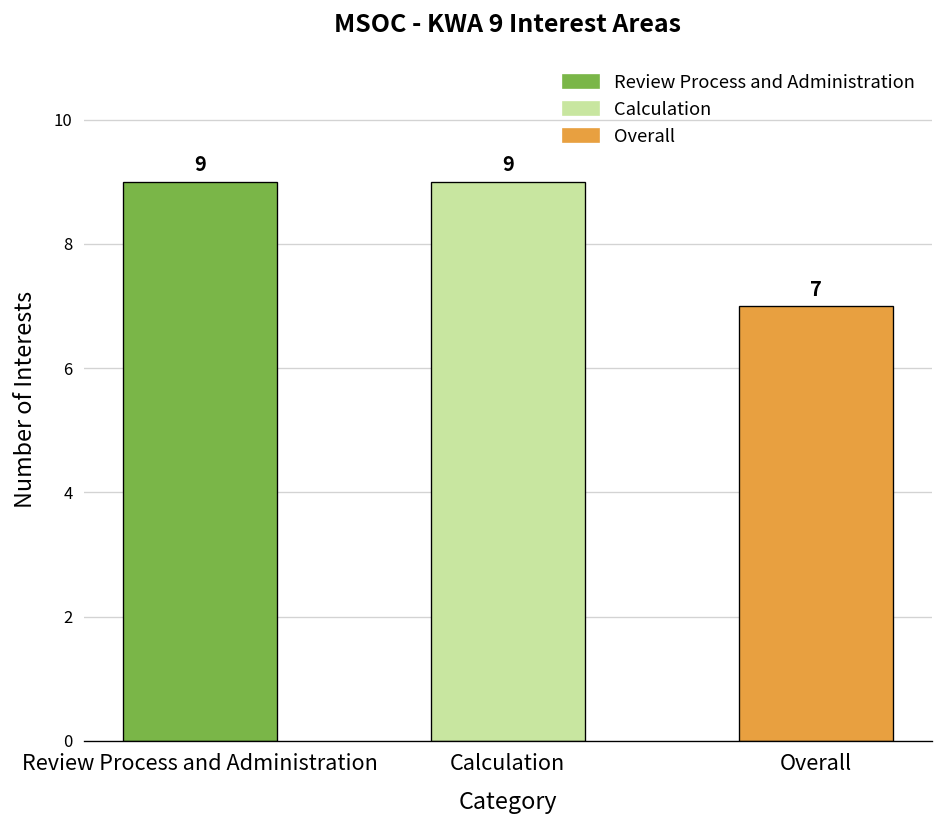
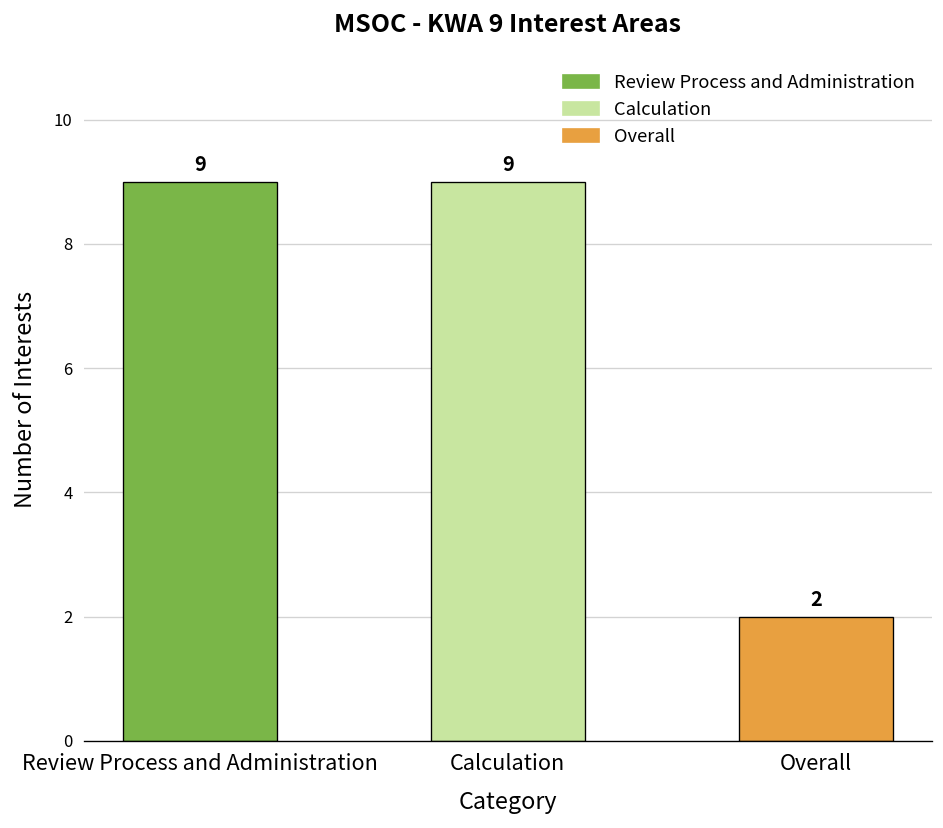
Overall: 7 -> 2
